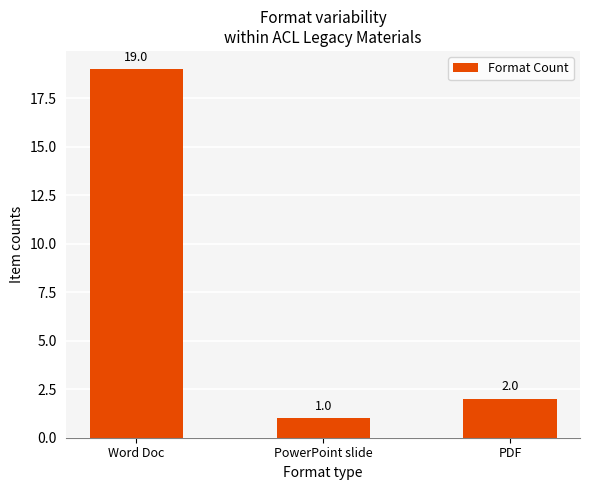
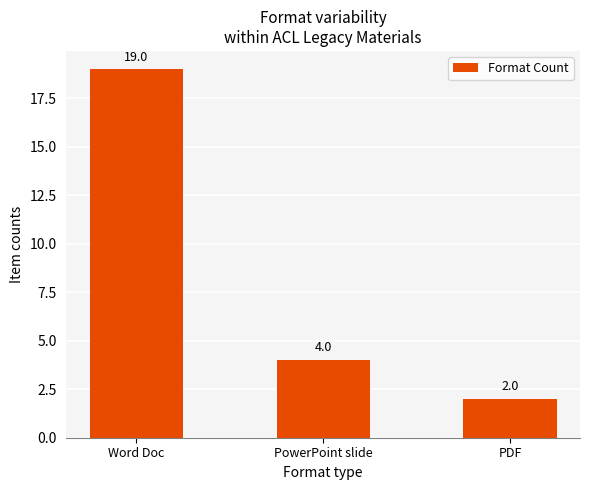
PowerPoint slide: 1.0 -> 4.0
